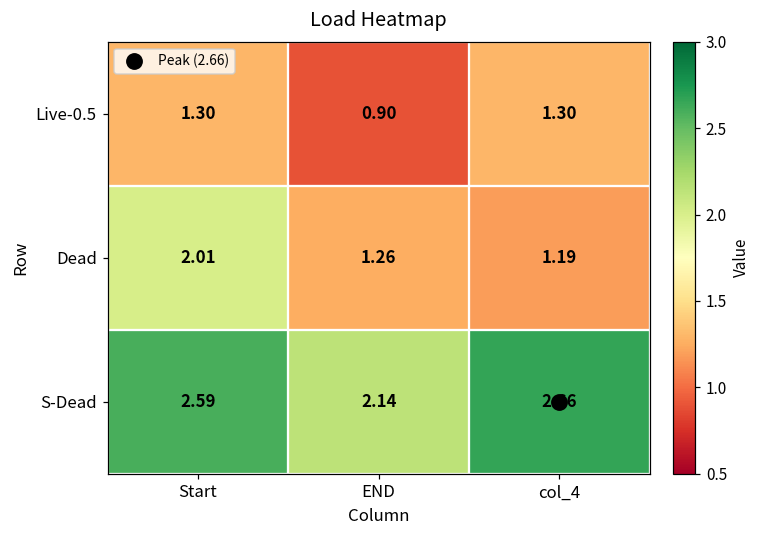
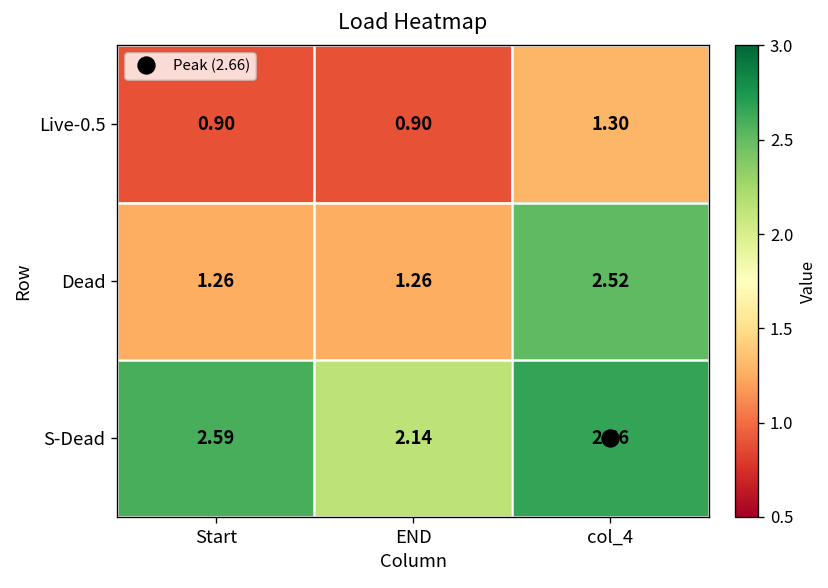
Live-0.5, Start: 1.30 -> 0.90
Dead, Start: 2.01 -> 1.26
Dead, col_4: 1.19 -> 2.52
